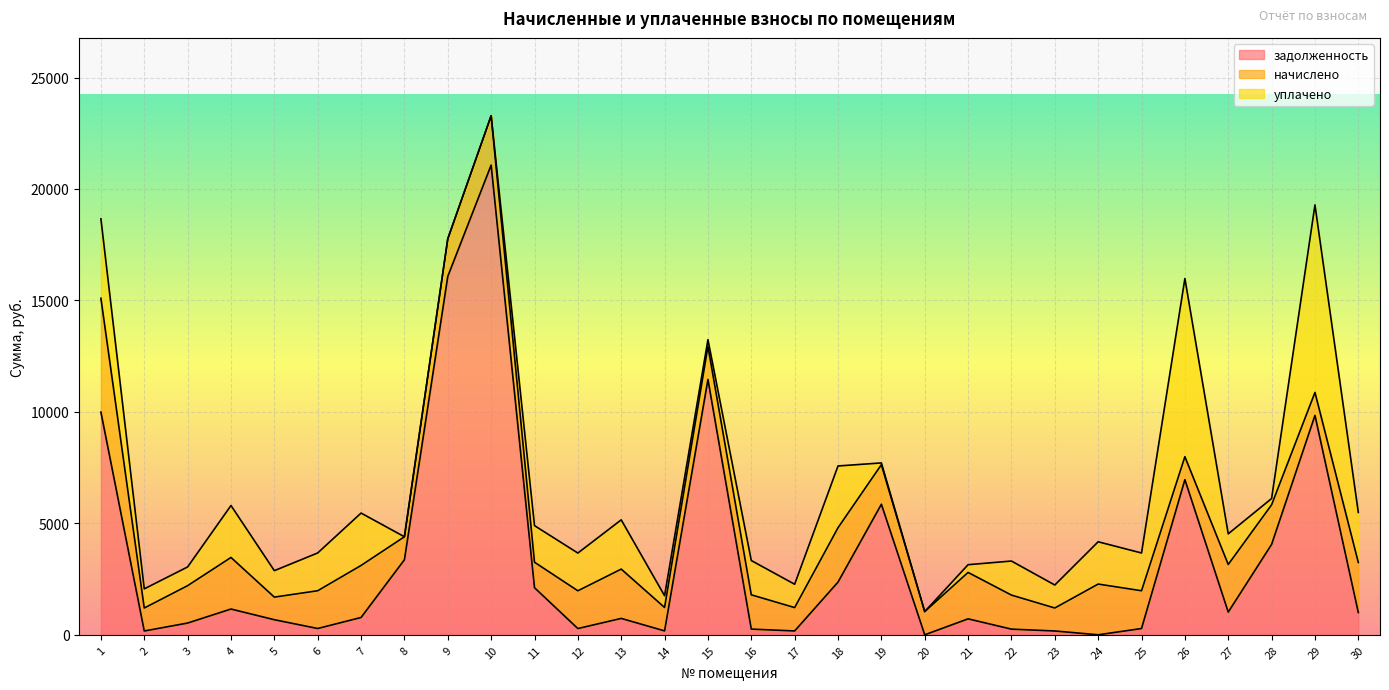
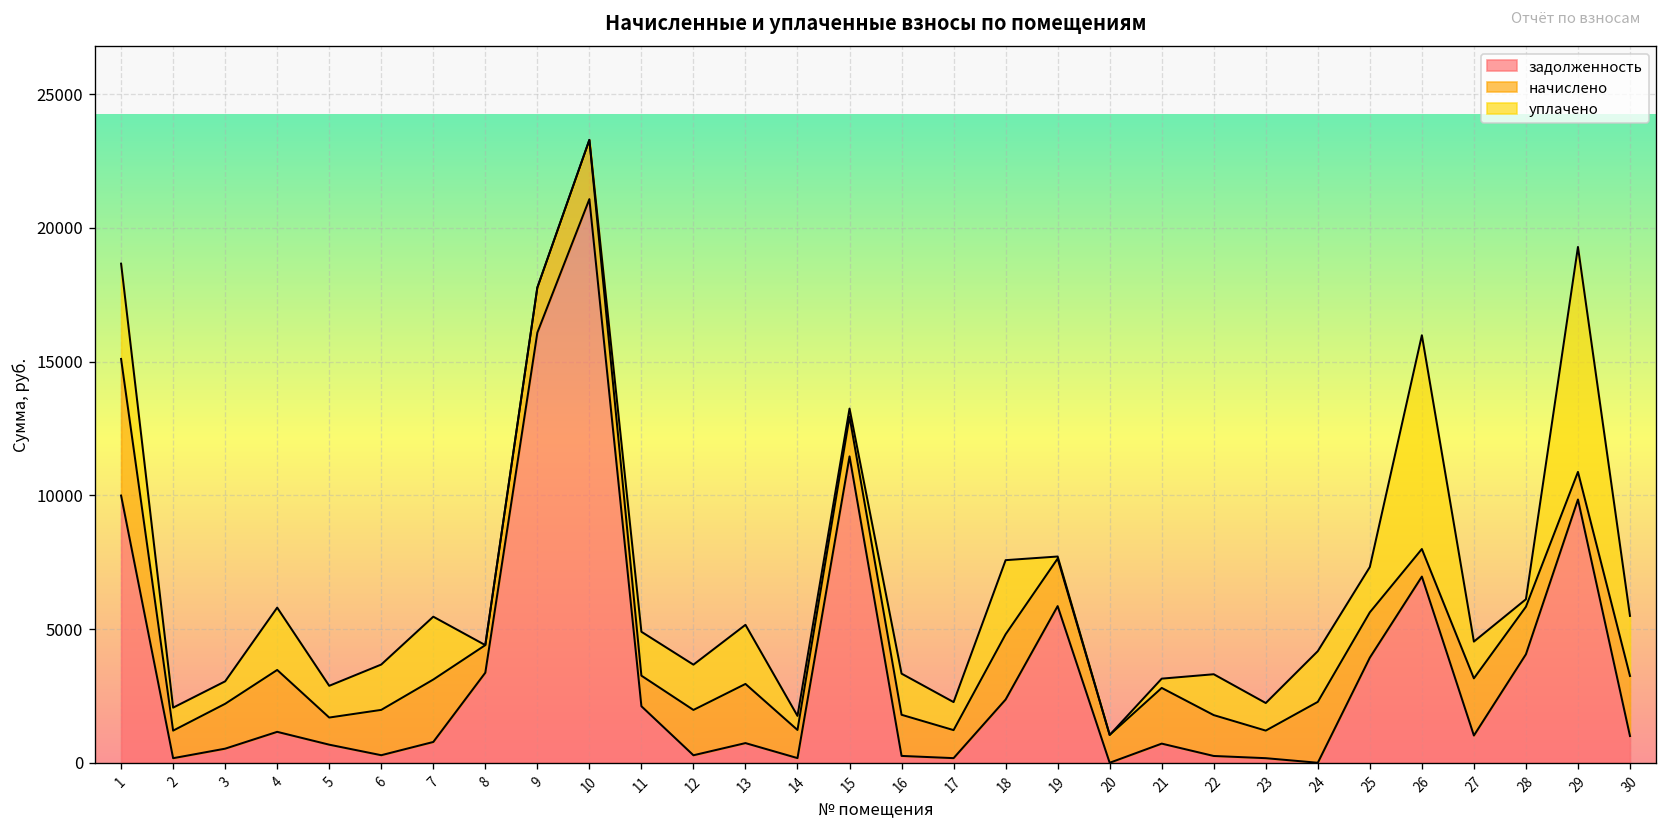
задолженность, 25: 300 -> 3900
